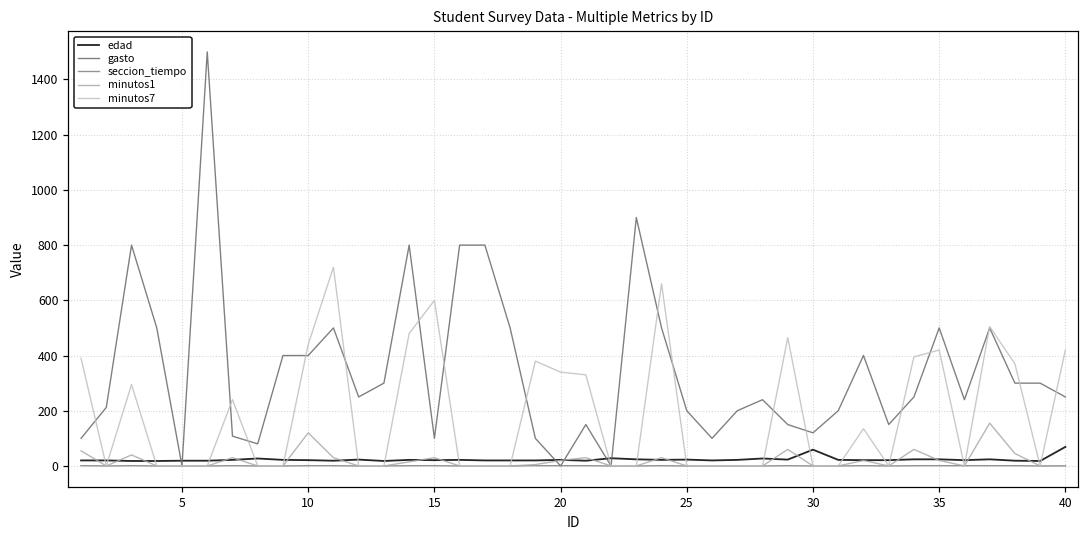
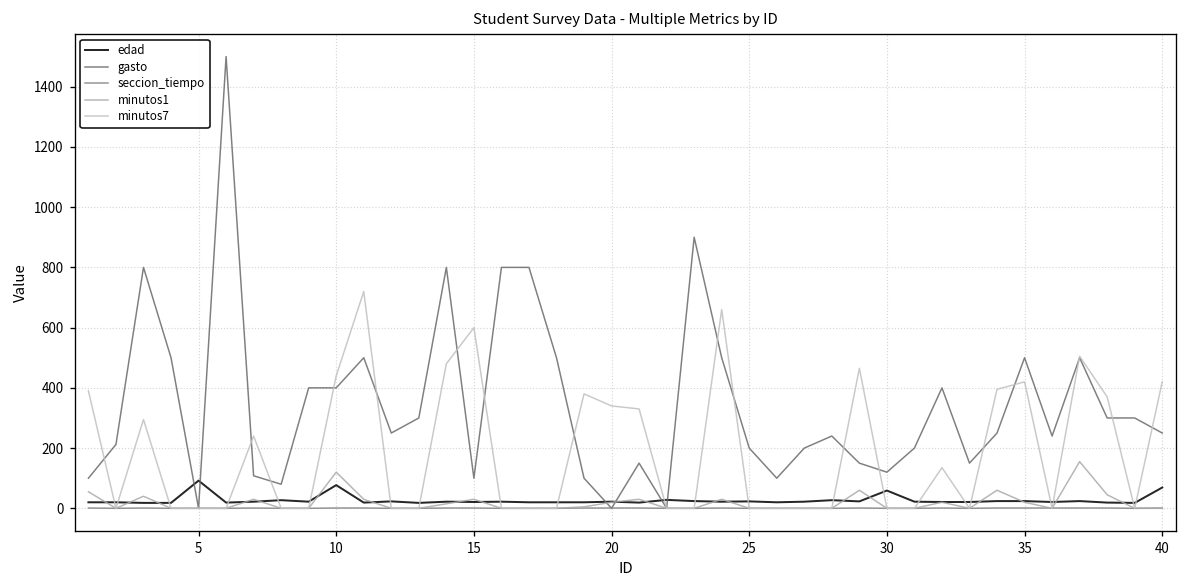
edad, 5: 20 -> 90
edad, 10: 20 -> 80
